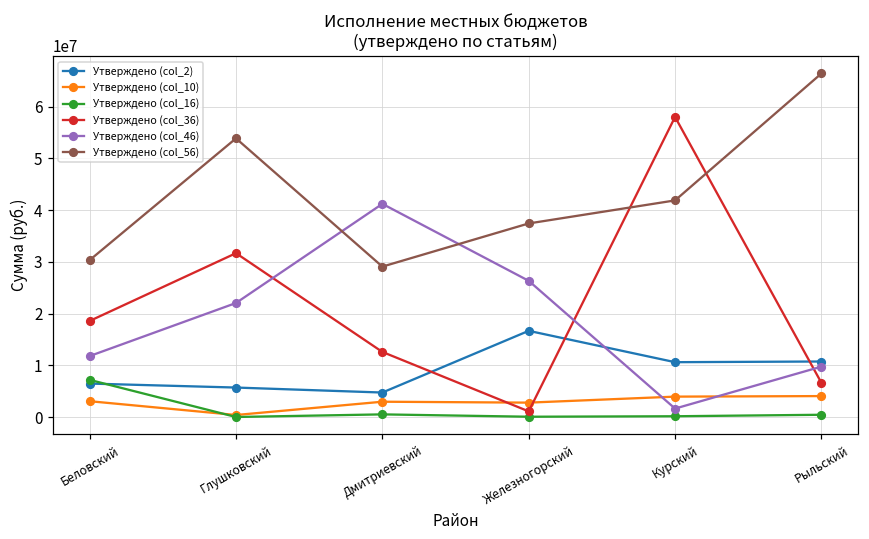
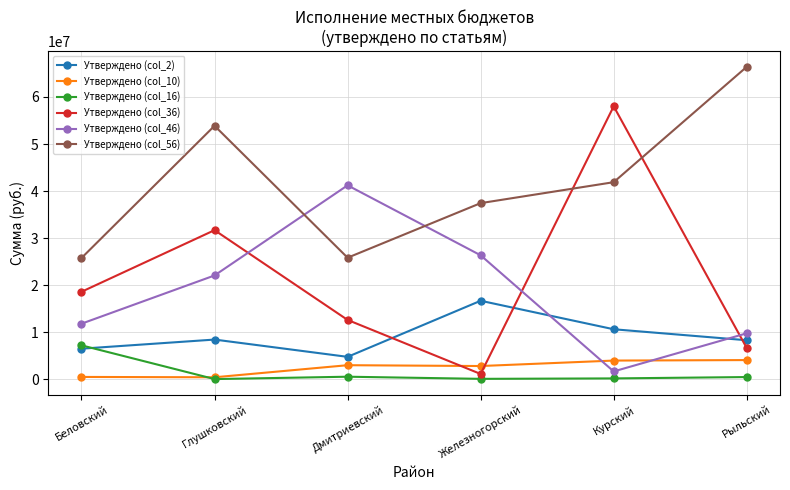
Утверждено (col_10), Беловский: 3000000 -> 1000000
Утверждено (col_56), Беловский: 30000000 -> 26000000
Утверждено (col_2), Глушковский: 6000000 -> 8000000
Утверждено (col_56), Дмитриевский: 29000000 -> 26000000
Утверждено (col_2), Рыльский: 11000000 -> 8000000
